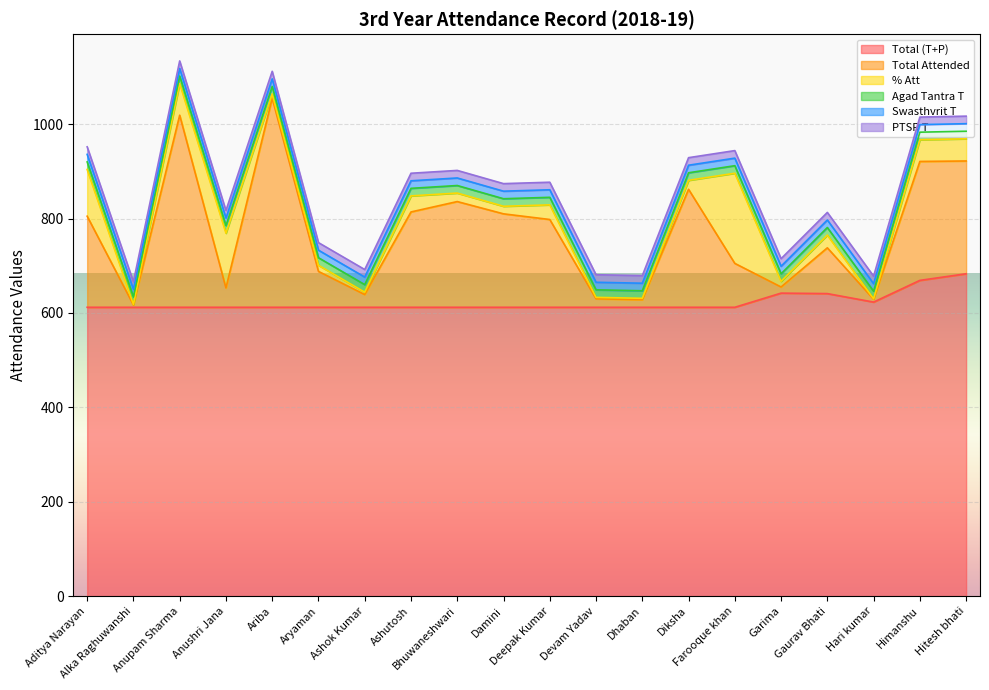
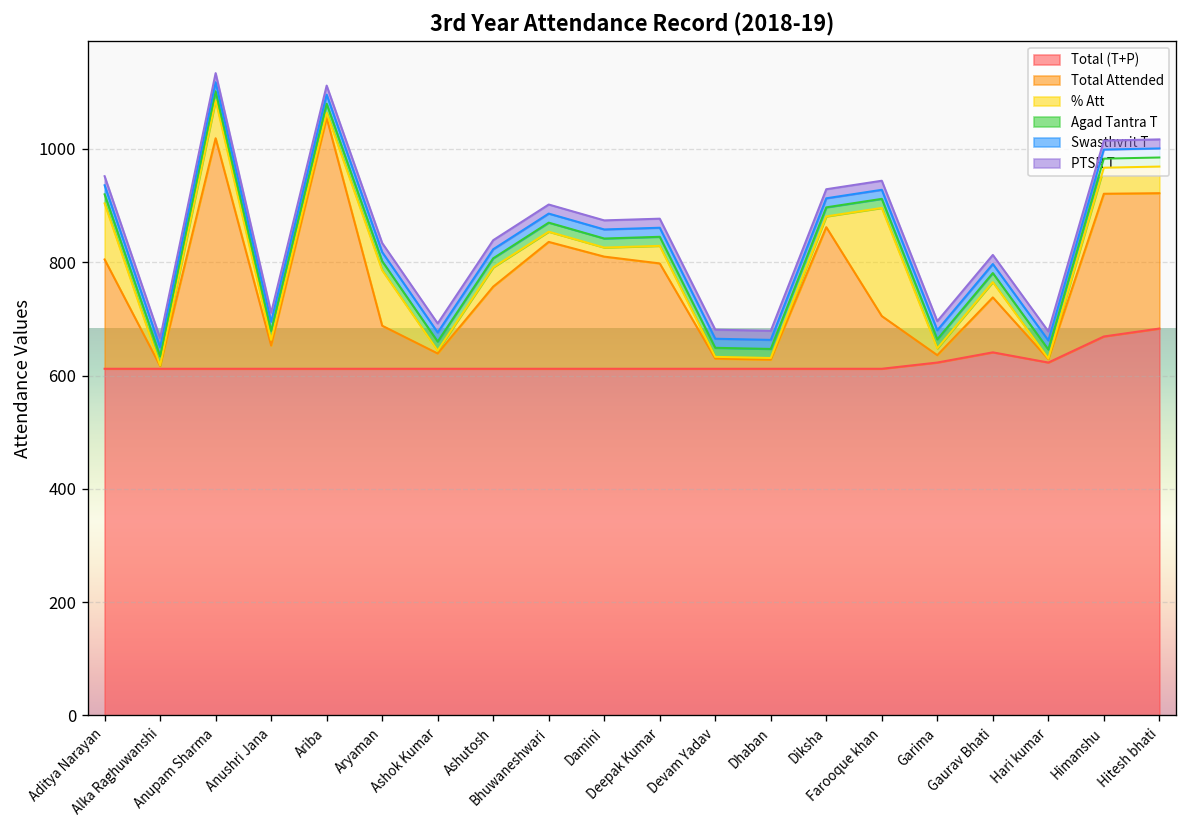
% Att, Anushri Jana: 120 -> 10
% Att, Aryaman: 10 -> 100
Total Attended, Ashutosh: 200 -> 150
Total (T+P), Garima: 640 -> 620
